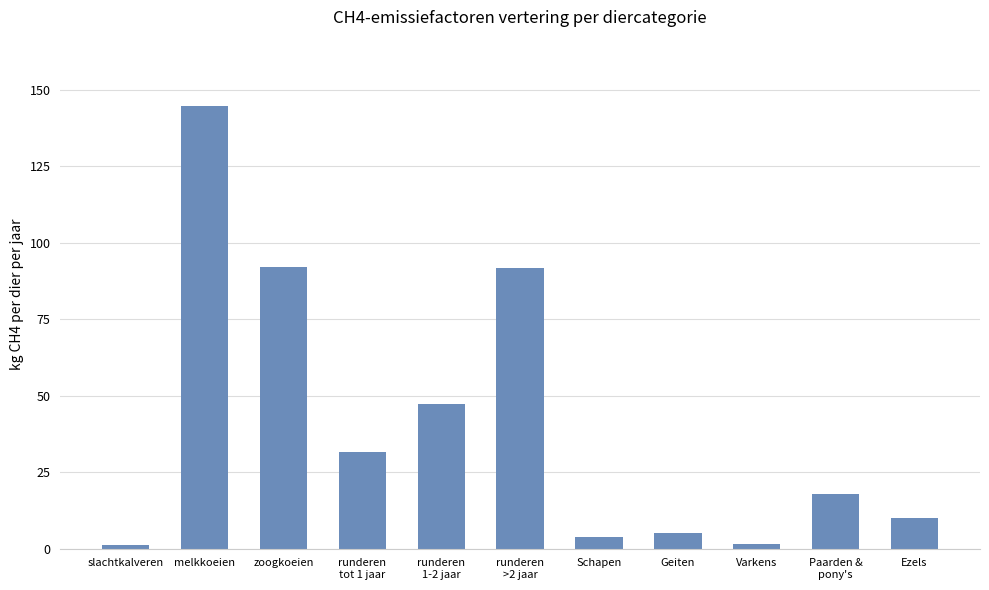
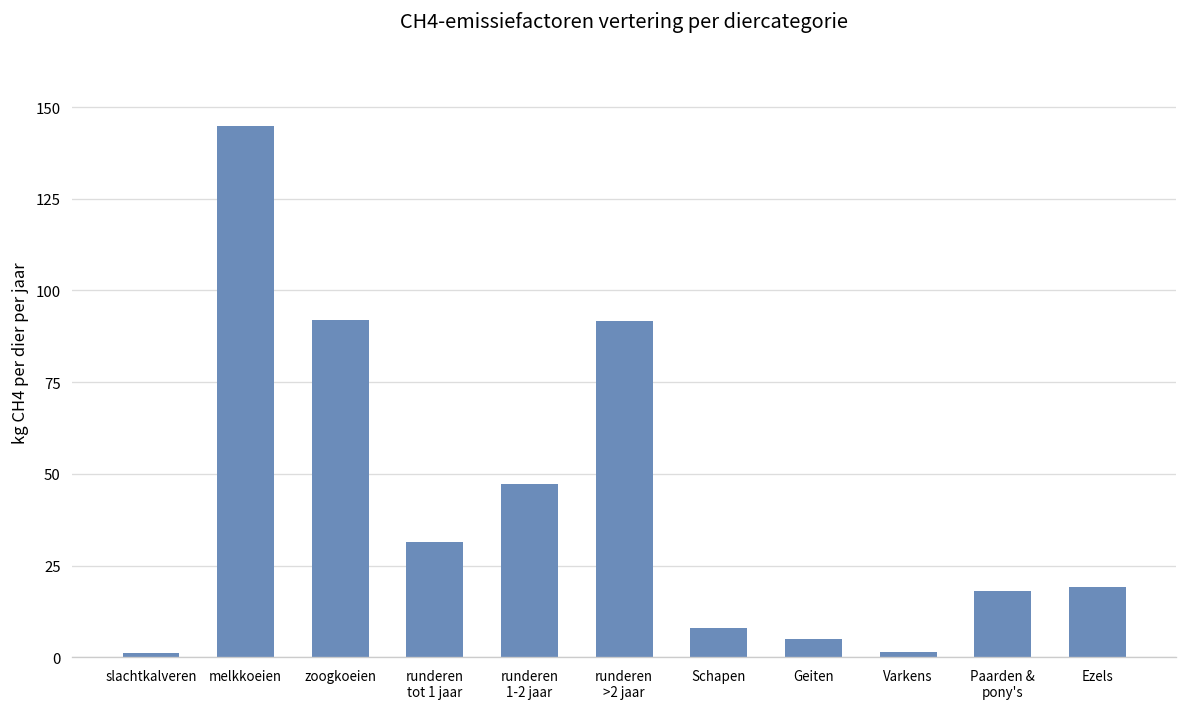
Schapen: 4 -> 8
Ezels: 10 -> 19
